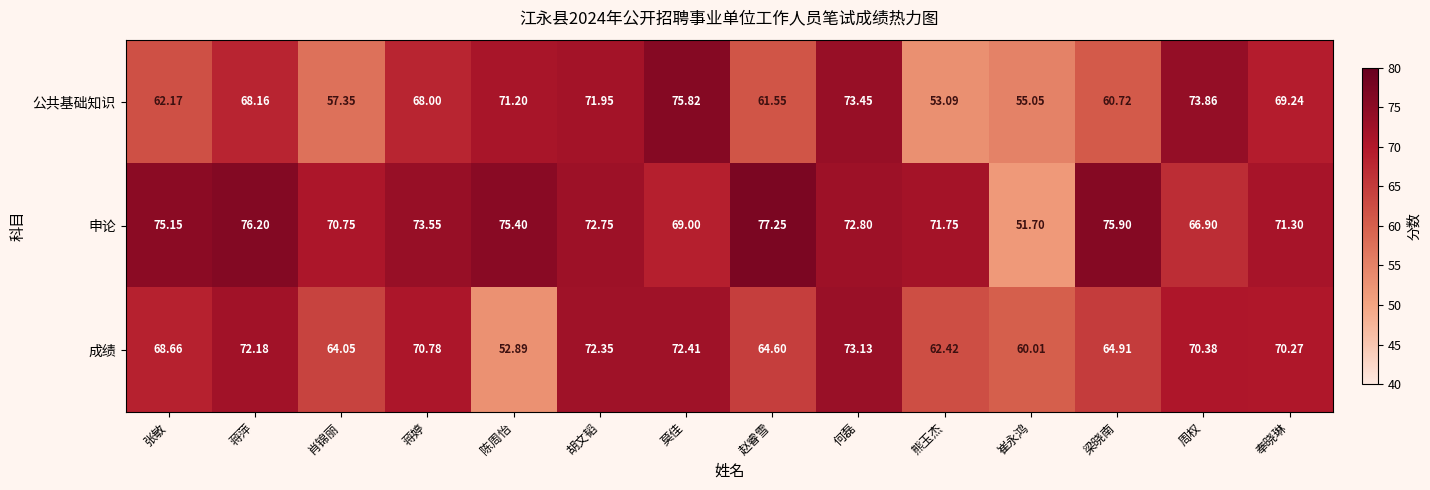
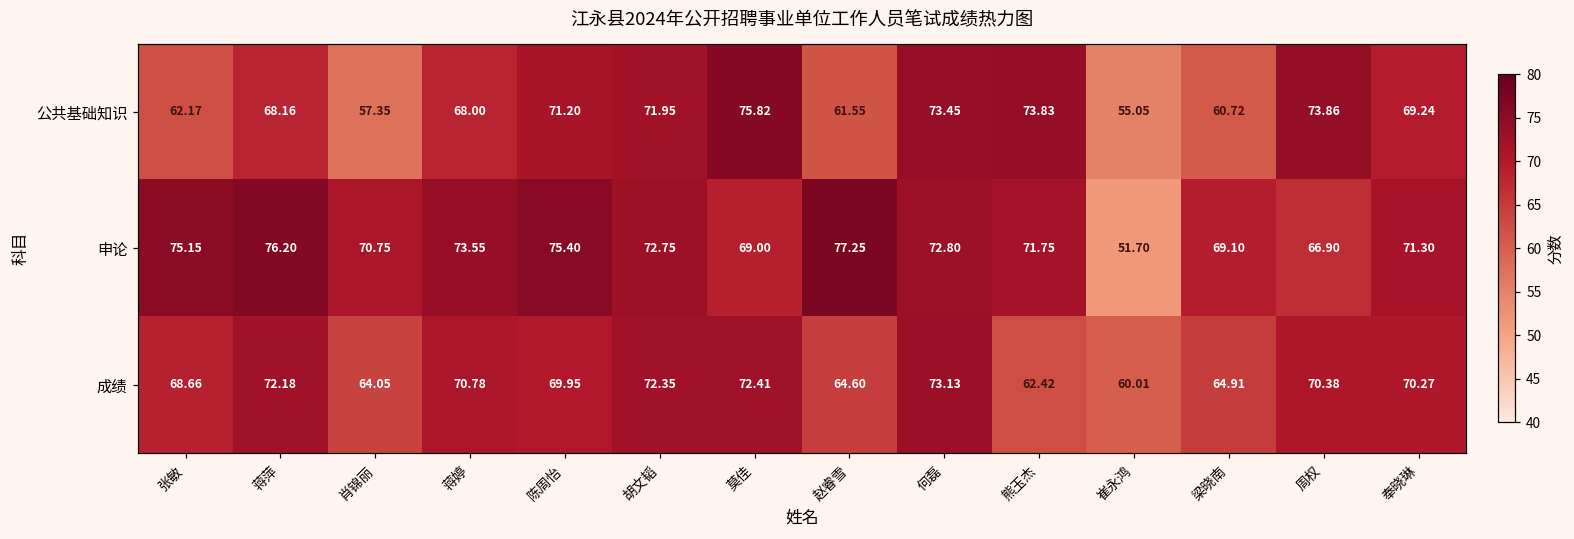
公共基础知识, 熊玉杰: 53.09 -> 73.83
申论, 梁晓南: 75.90 -> 69.10
成绩, 陈周怡: 52.89 -> 69.95
